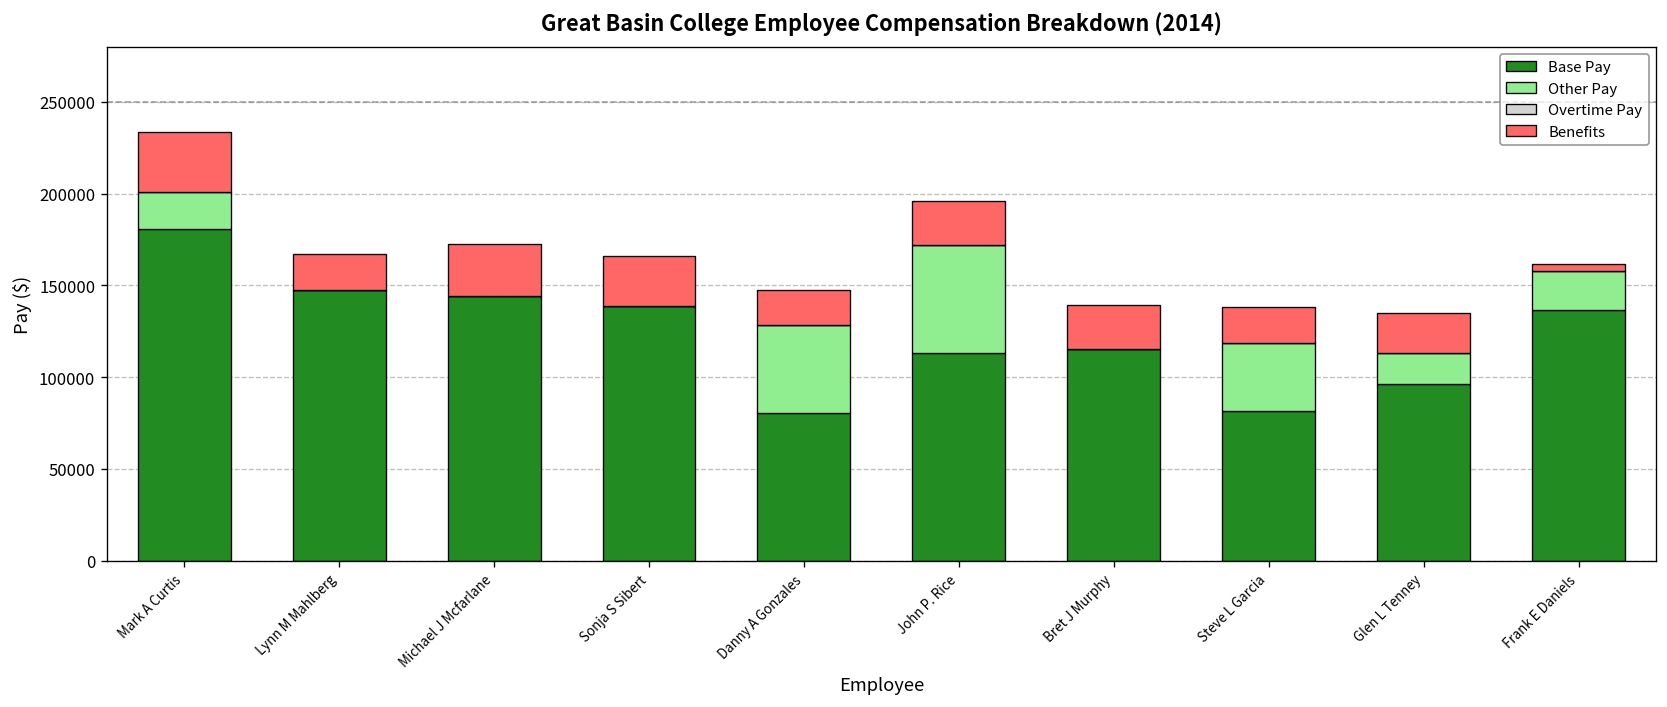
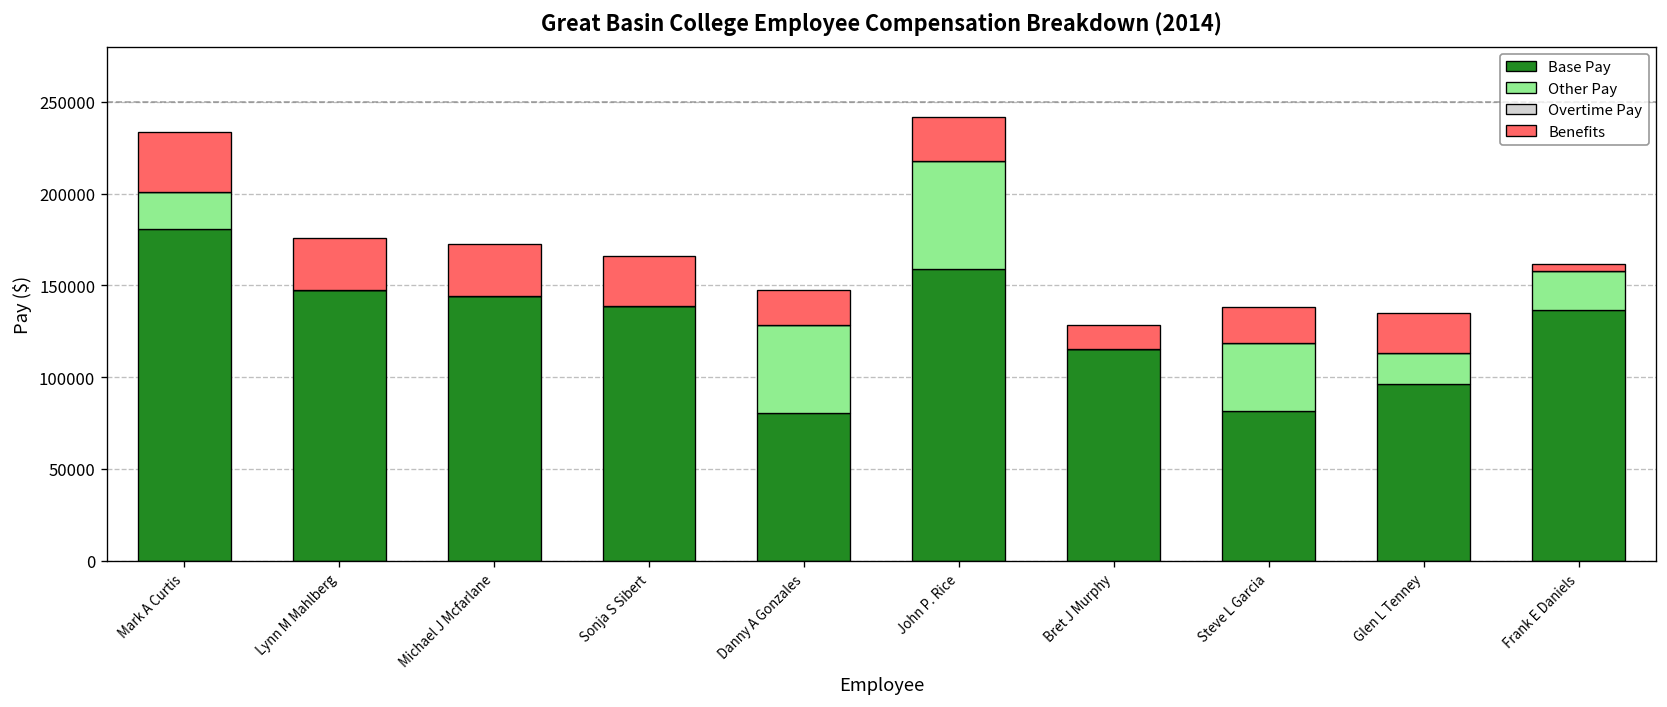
Benefits, Lynn M Mahlberg: 20000 -> 28000
Base Pay, John P. Rice: 113000 -> 159000
Benefits, Bret J Murphy: 24000 -> 13000
